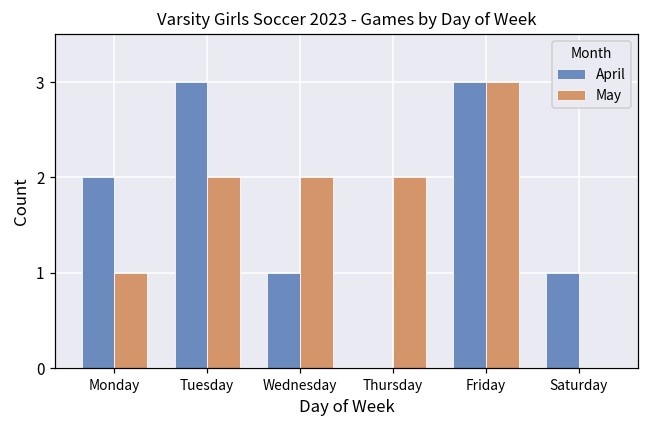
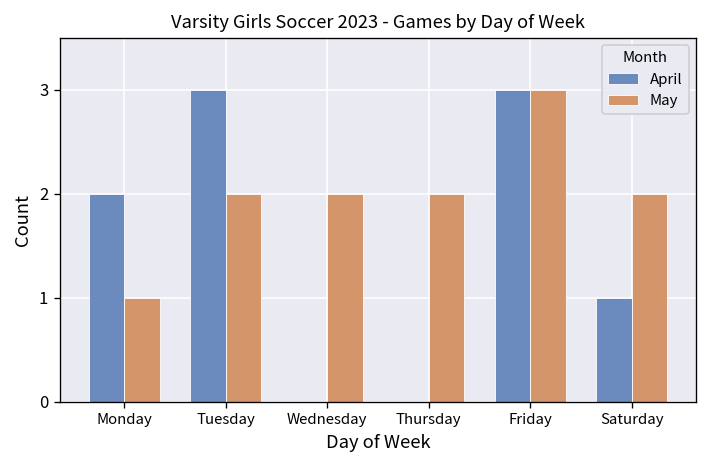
April, Wednesday: 1 -> 0
May, Saturday: 0 -> 2
